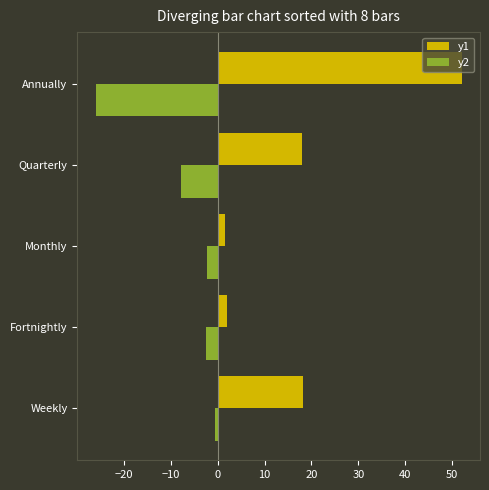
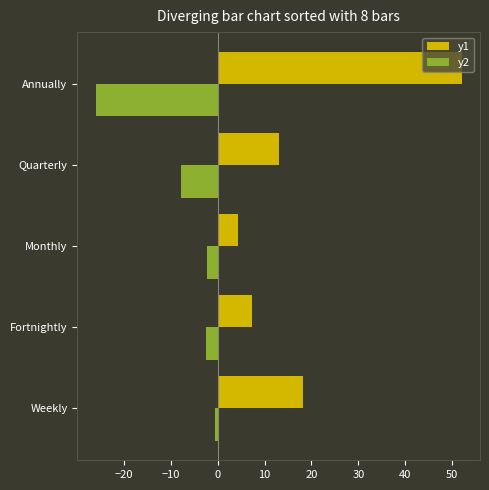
y1, Quarterly: 18 -> 13
y1, Monthly: 2 -> 4
y1, Fortnightly: 2 -> 7
